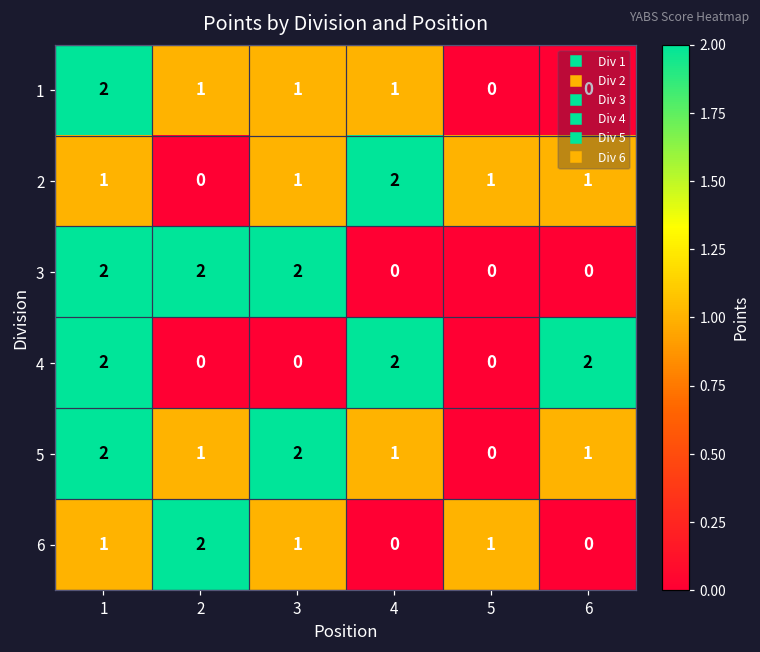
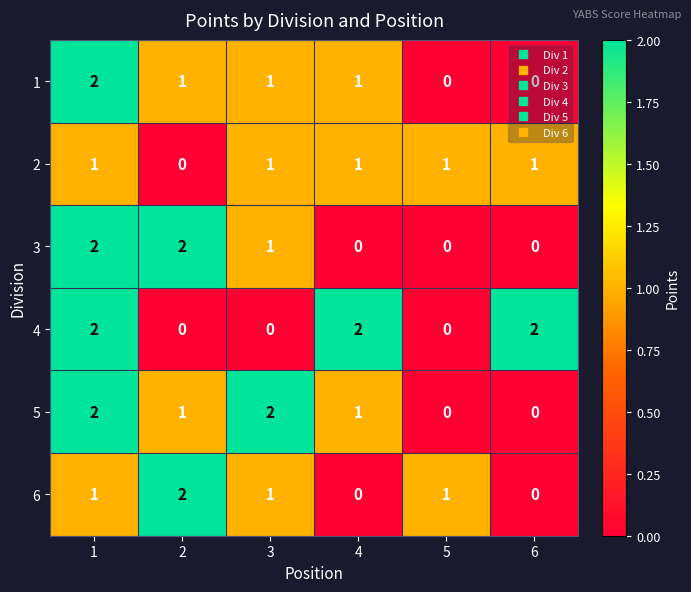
2, 4: 2 -> 1
3, 3: 2 -> 1
5, 6: 1 -> 0
